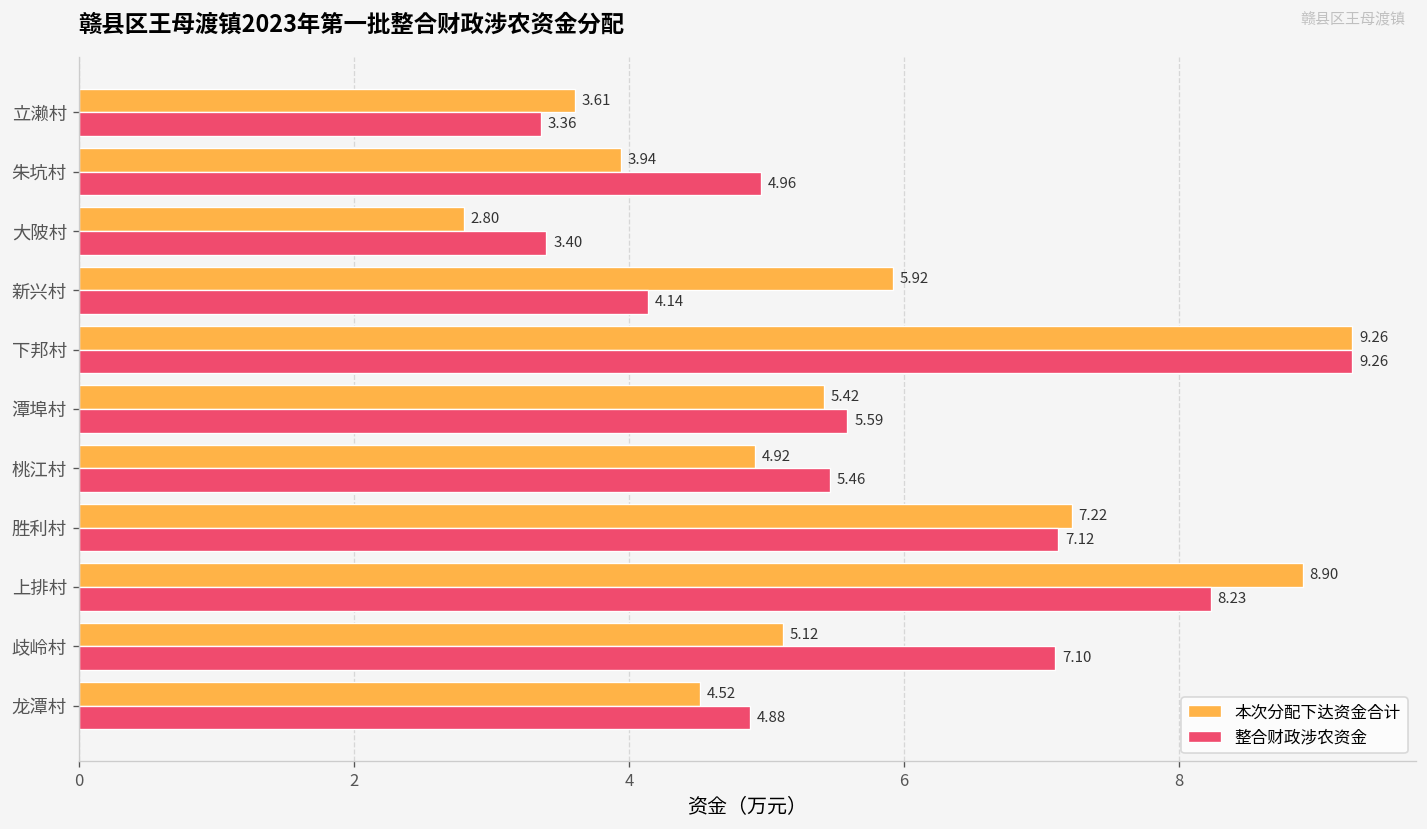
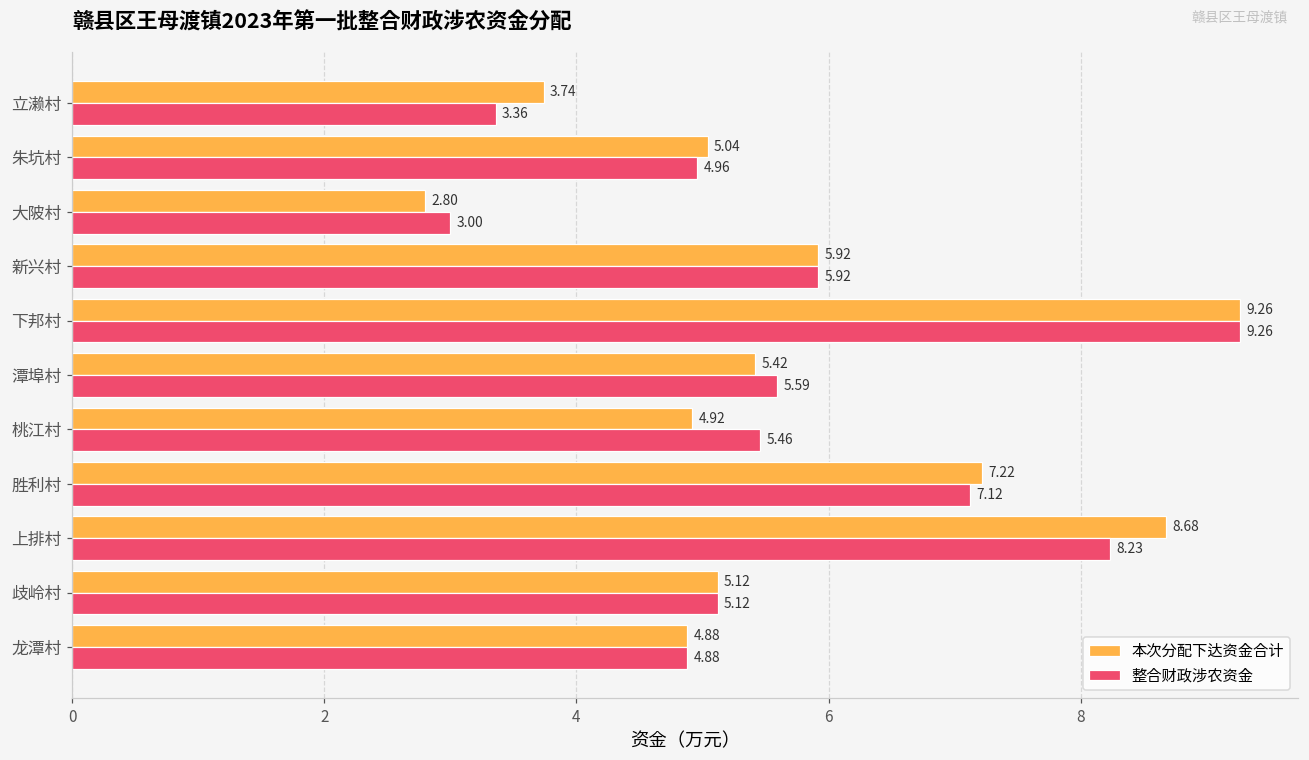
本次分配下达资金合计, 立濑村: 3.61 -> 3.74
本次分配下达资金合计, 朱坑村: 3.94 -> 5.04
整合财政涉农资金, 大陂村: 3.40 -> 3.00
整合财政涉农资金, 新兴村: 4.14 -> 5.92
本次分配下达资金合计, 上排村: 8.90 -> 8.68
整合财政涉农资金, 歧岭村: 7.10 -> 5.12
本次分配下达资金合计, 龙潭村: 4.52 -> 4.88
